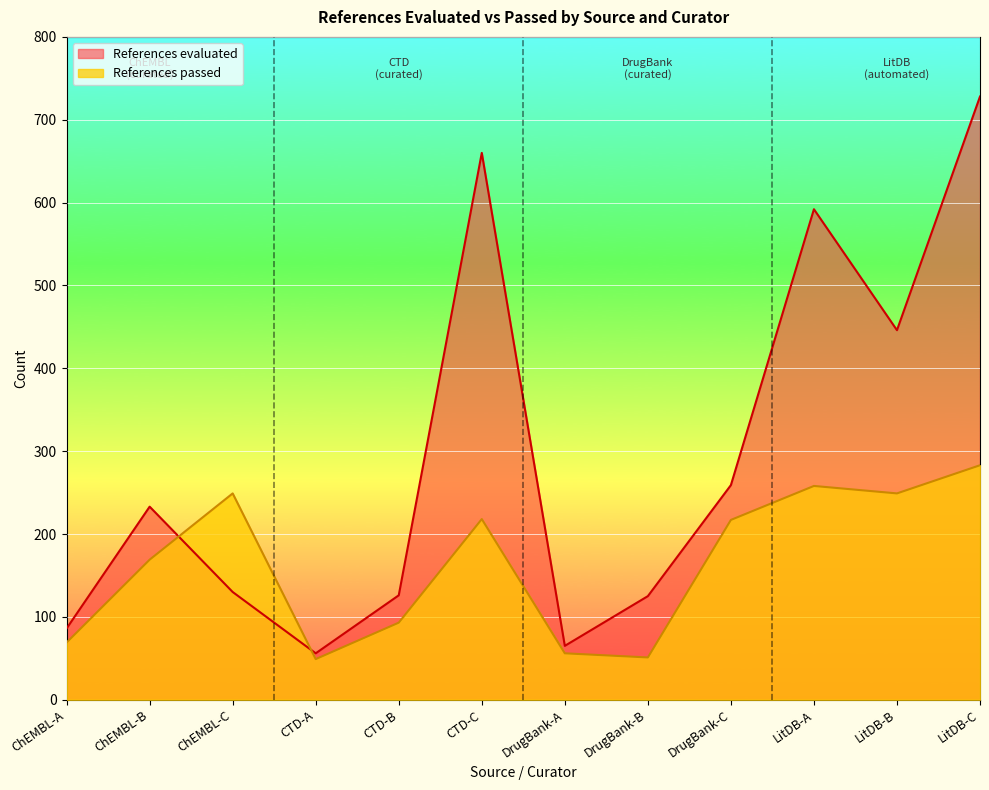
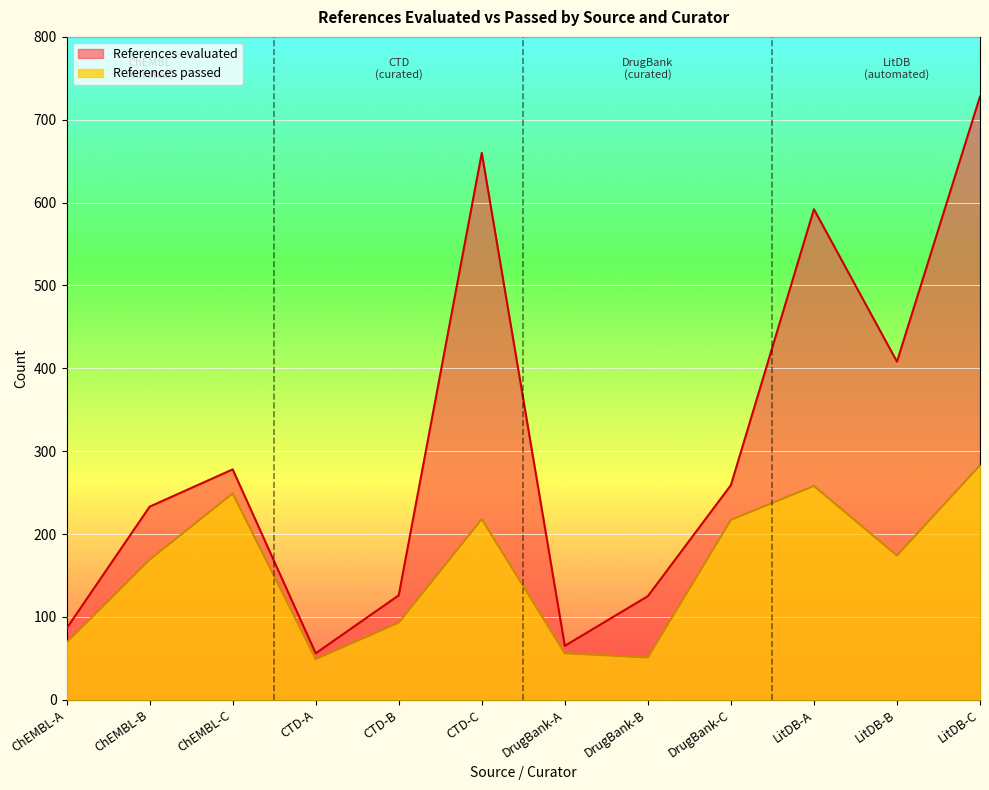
References evaluated, ChEMBL-C: 130 -> 280
References evaluated, LitDB-B: 450 -> 410
References passed, LitDB-B: 250 -> 170
